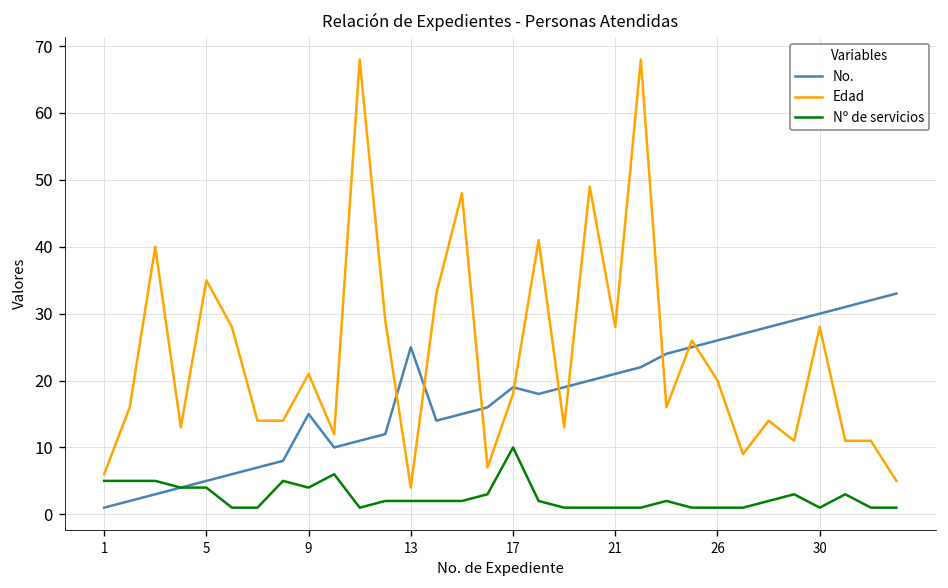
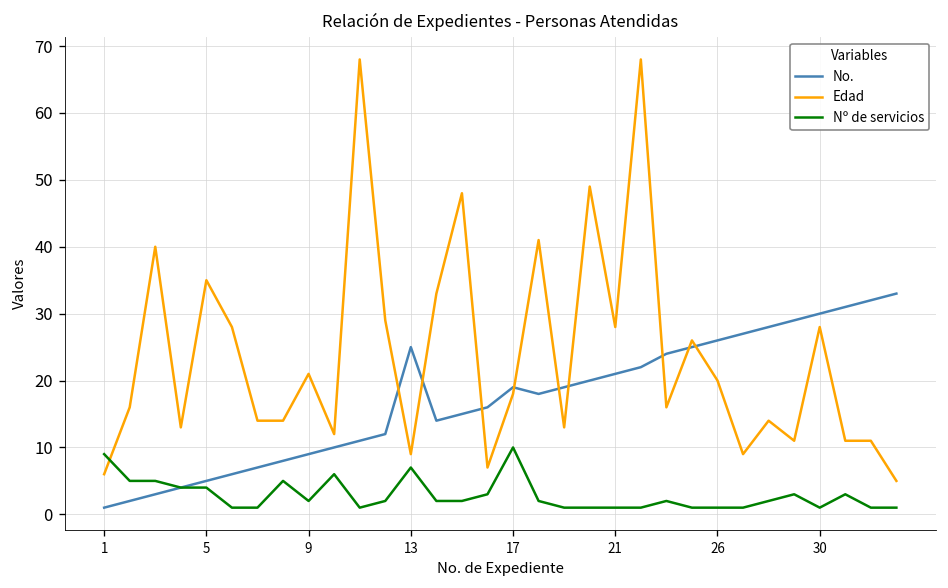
Nº de servicios, 1: 5 -> 9
No., 9: 15 -> 9
Nº de servicios, 9: 4 -> 2
Edad, 13: 4 -> 9
Nº de servicios, 13: 2 -> 7
